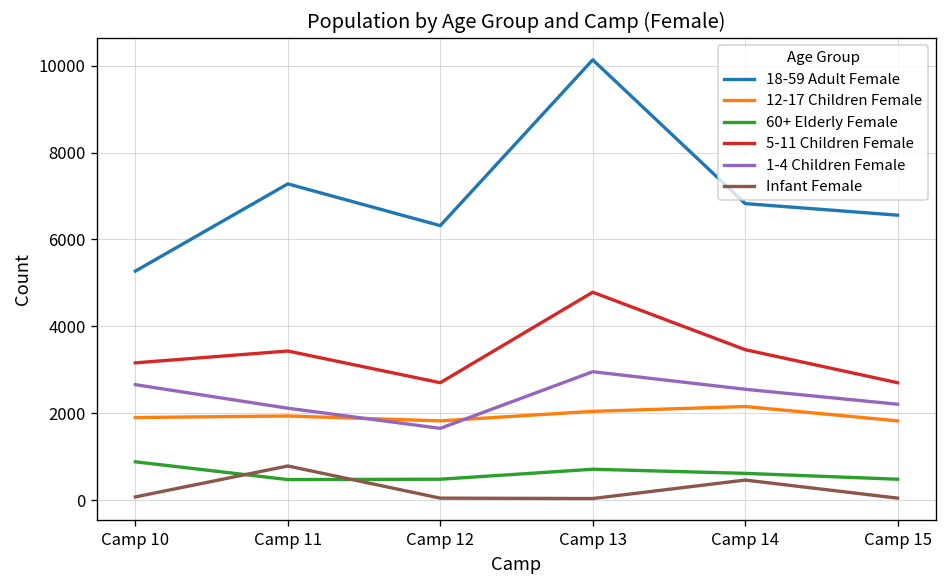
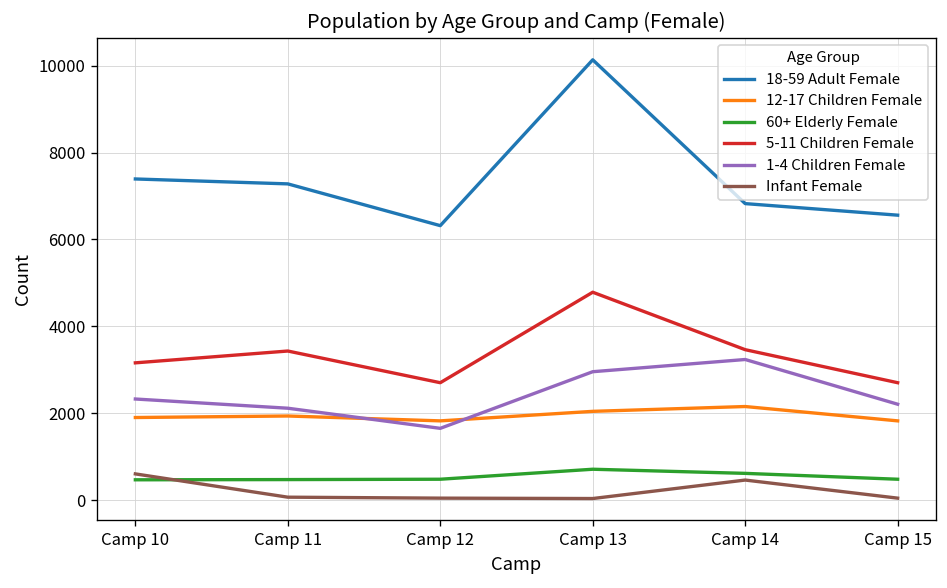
18-59 Adult Female, Camp 10: 5300 -> 7400
60+ Elderly Female, Camp 10: 900 -> 500
1-4 Children Female, Camp 10: 2700 -> 2300
Infant Female, Camp 10: 100 -> 600
Infant Female, Camp 11: 800 -> 100
1-4 Children Female, Camp 14: 2600 -> 3200
